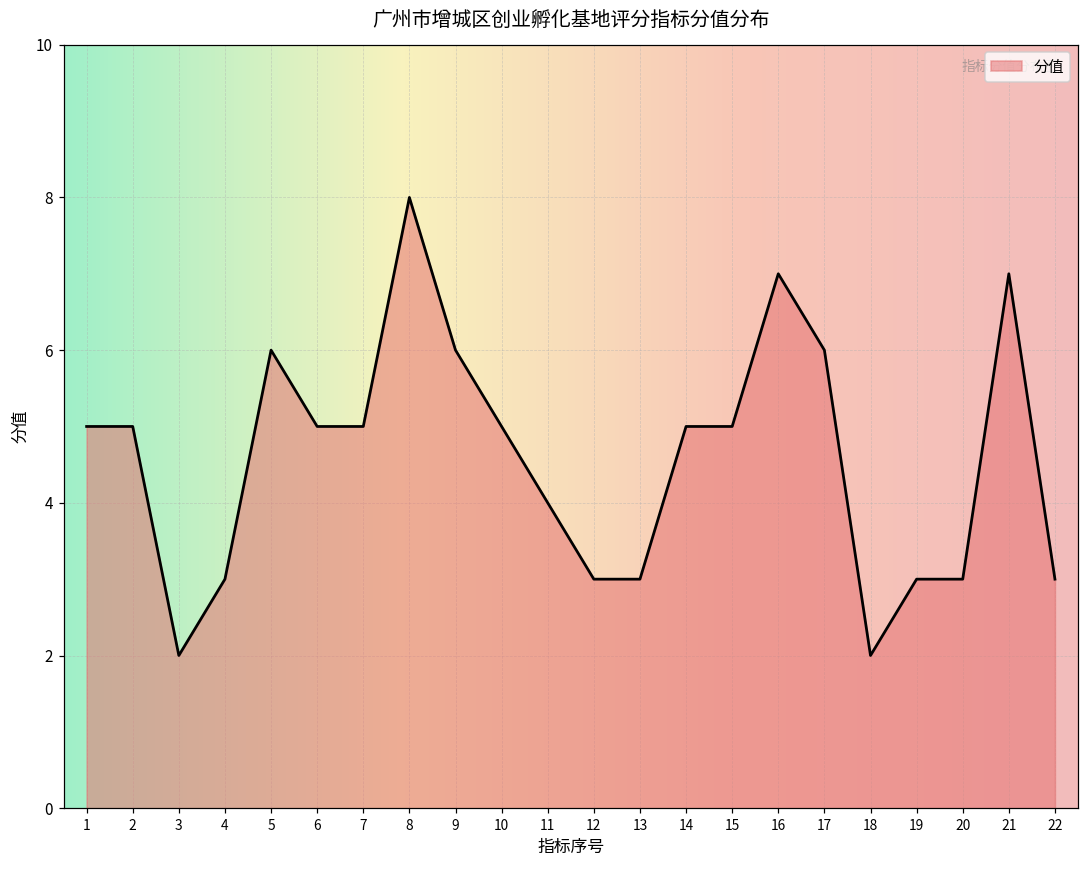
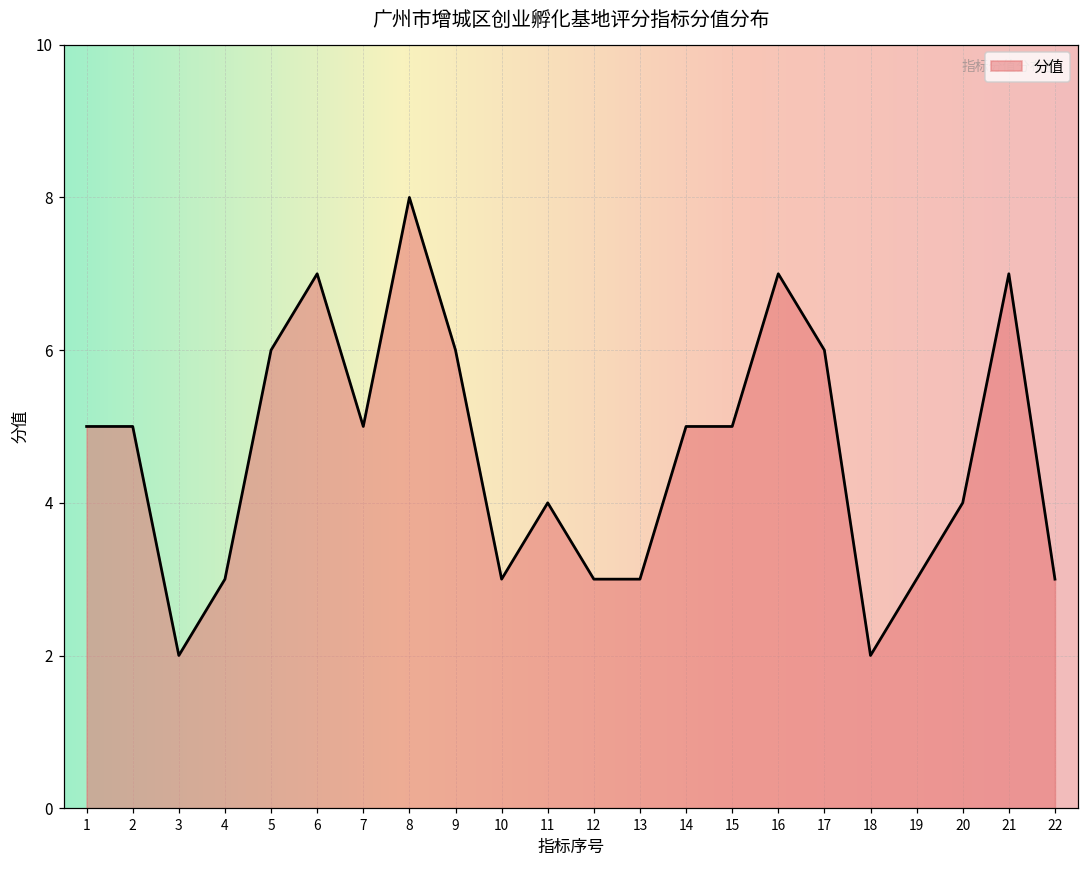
6: 5 -> 7
10: 5 -> 3
20: 3 -> 4
